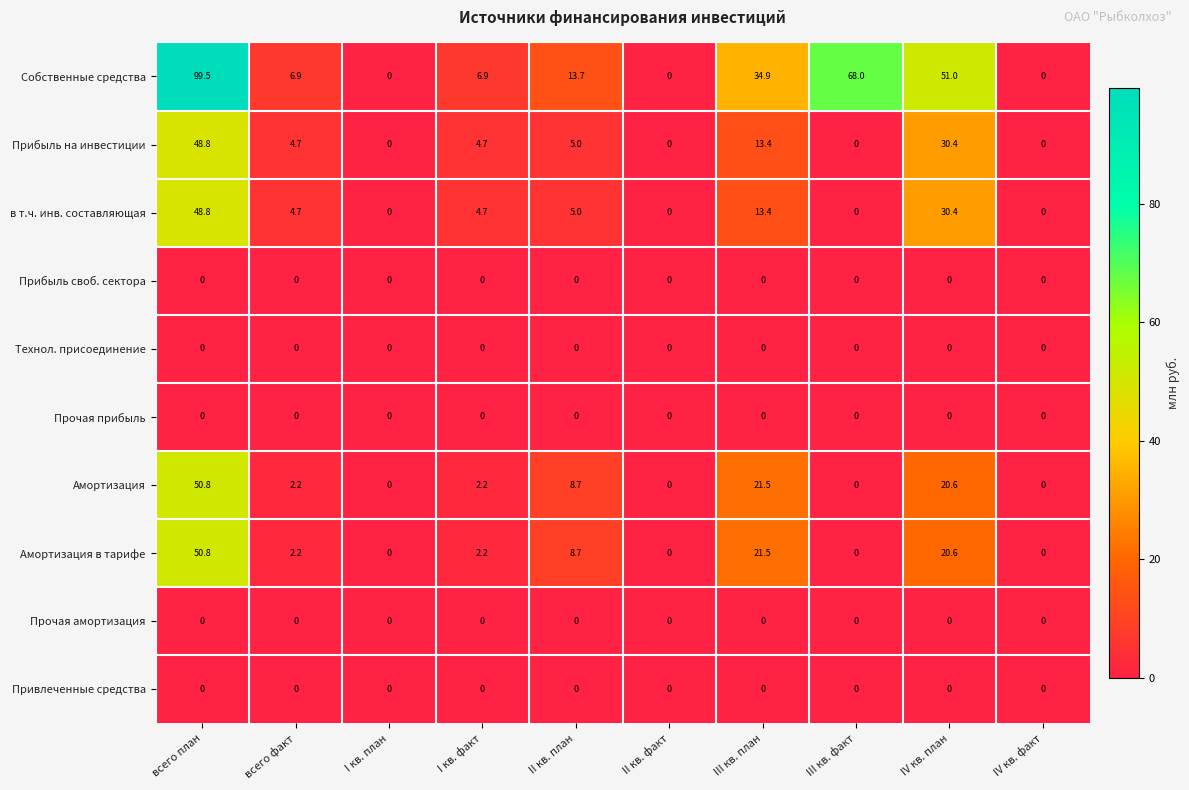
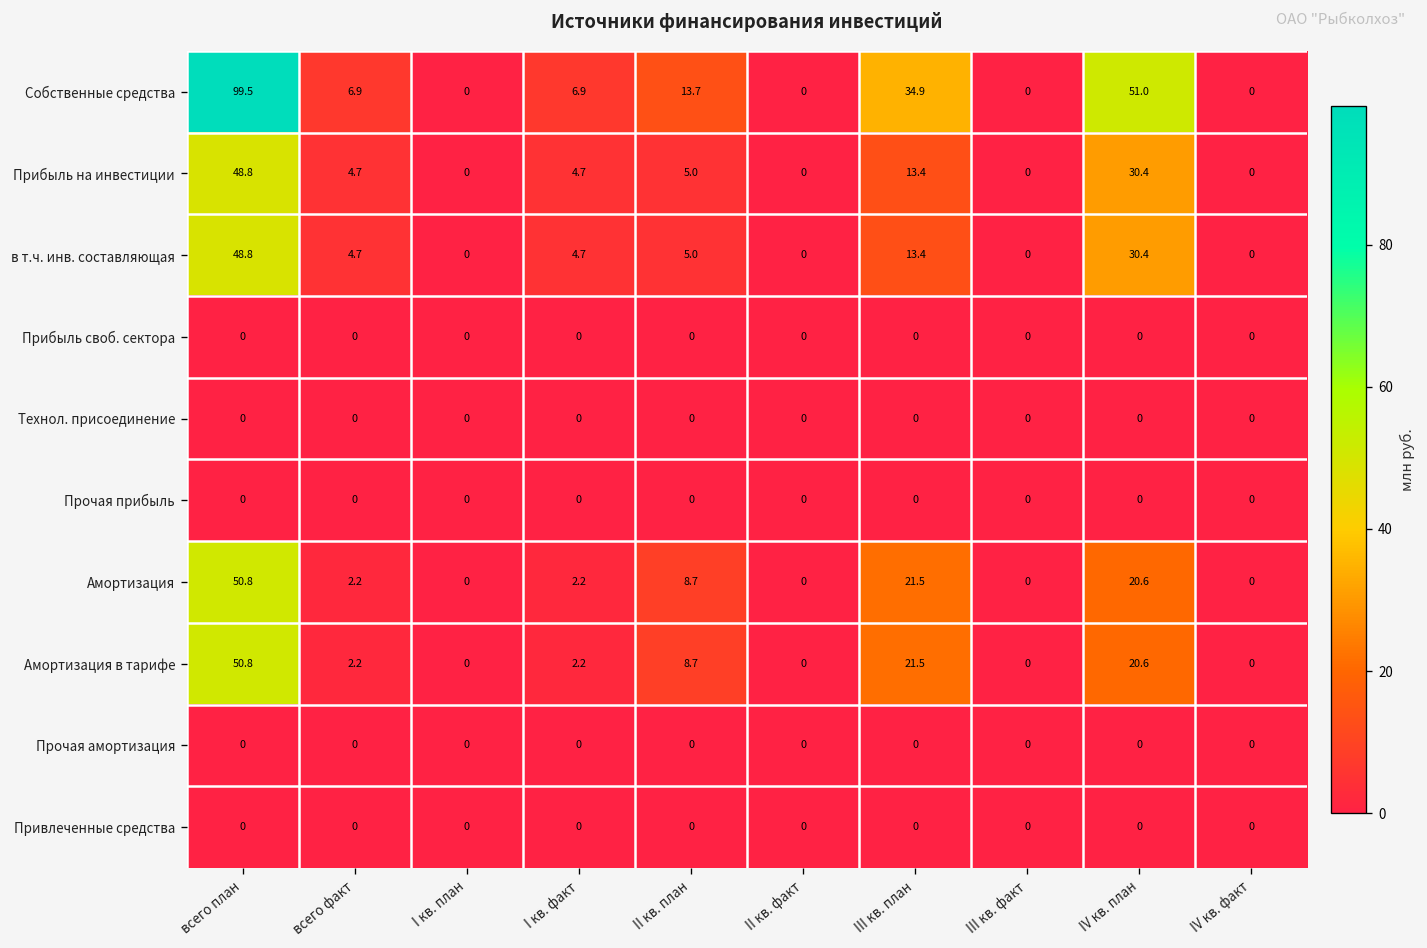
Собственные средства, III кв. факт: 68.0 -> 0
